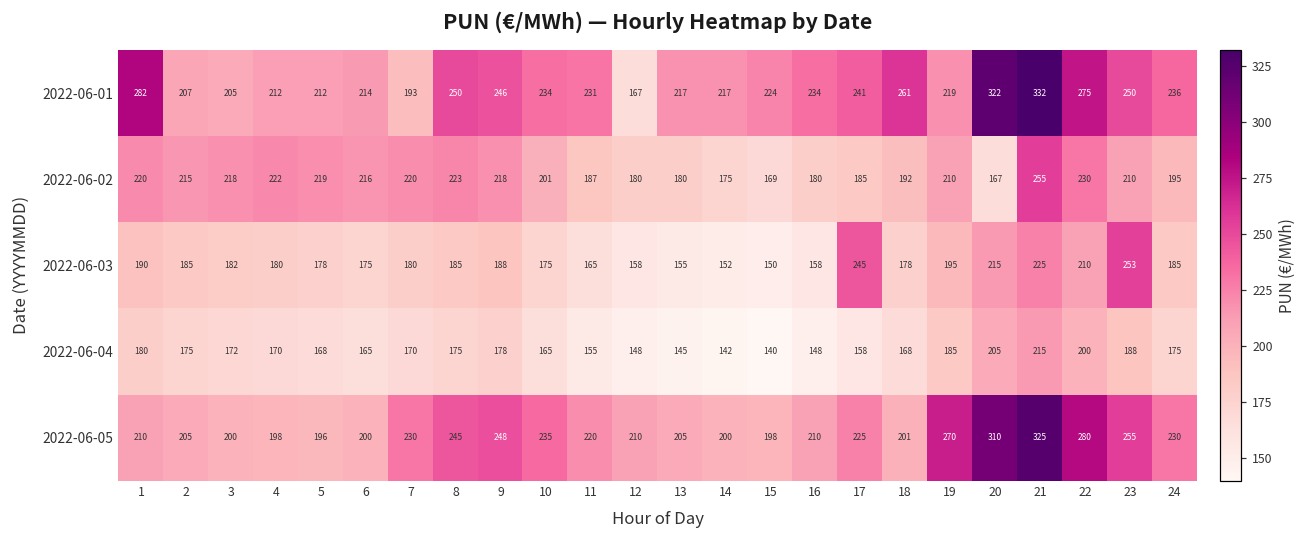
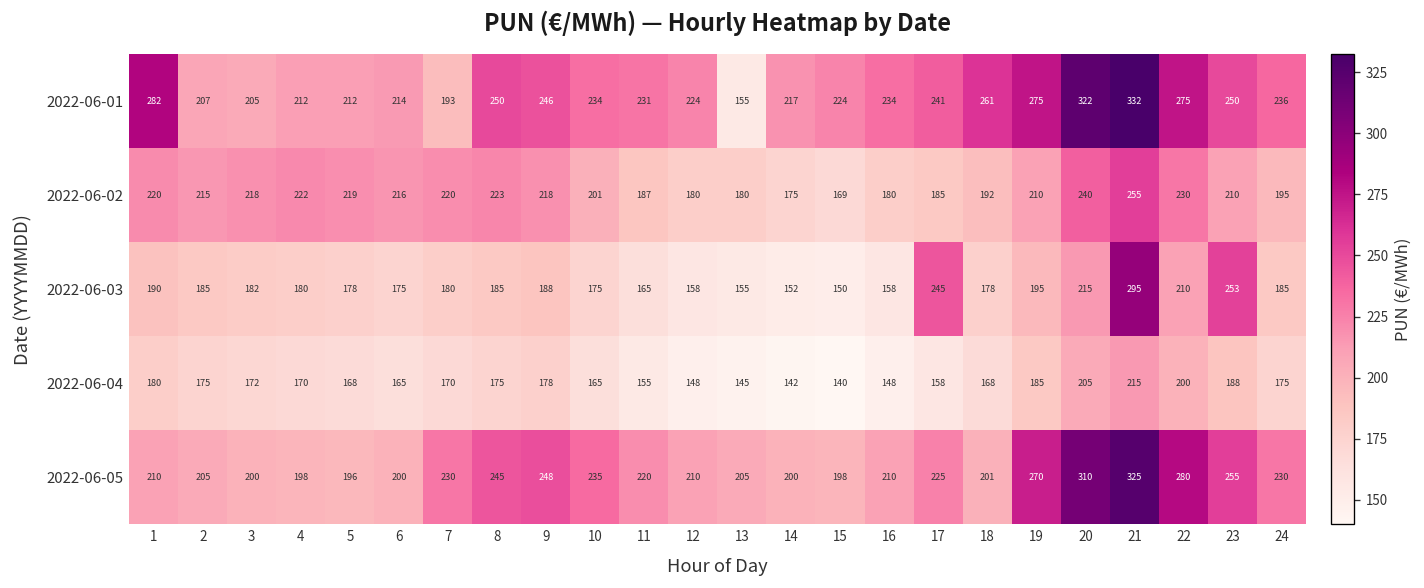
2022-06-01, 12: 167 -> 224
2022-06-01, 13: 217 -> 155
2022-06-01, 19: 219 -> 275
2022-06-02, 20: 167 -> 240
2022-06-03, 21: 225 -> 295
